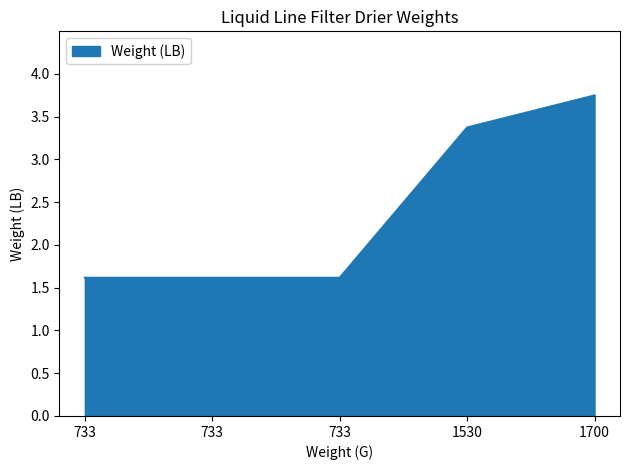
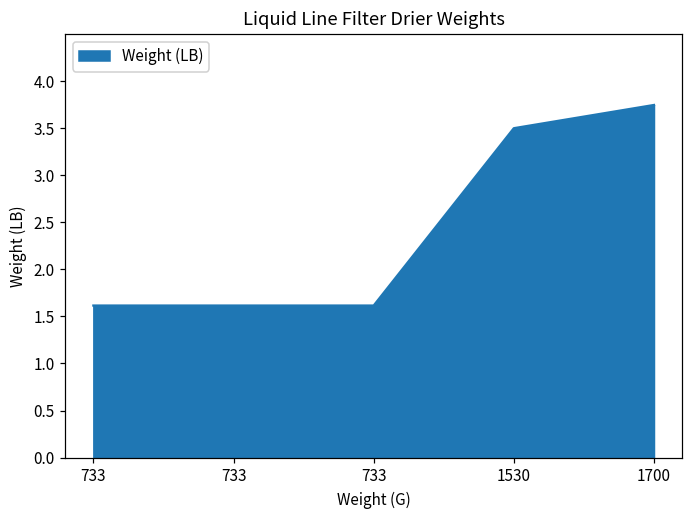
1530: 3.4 -> 3.5
